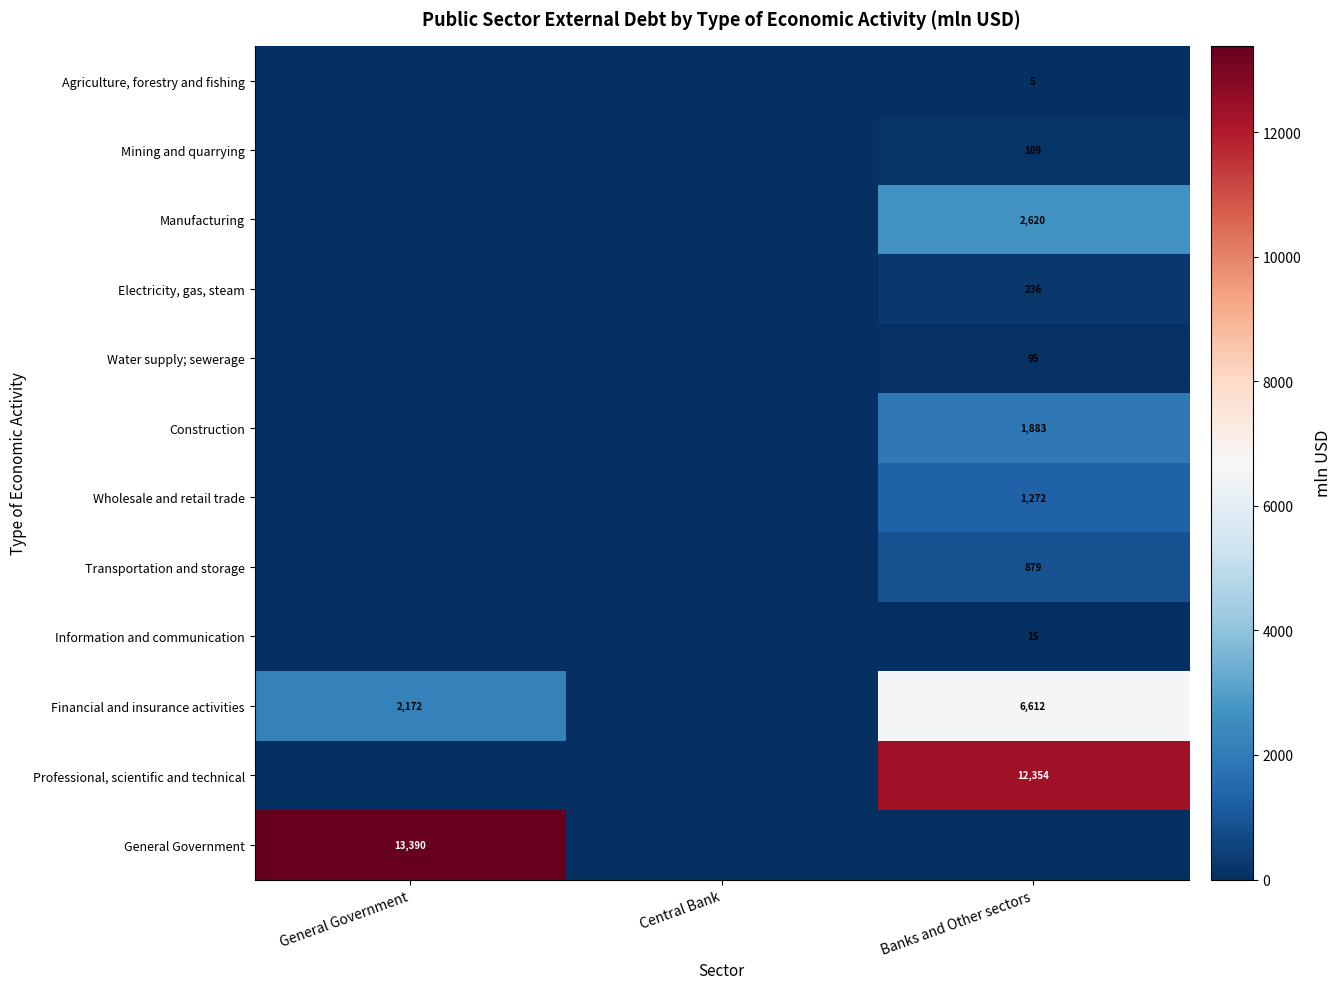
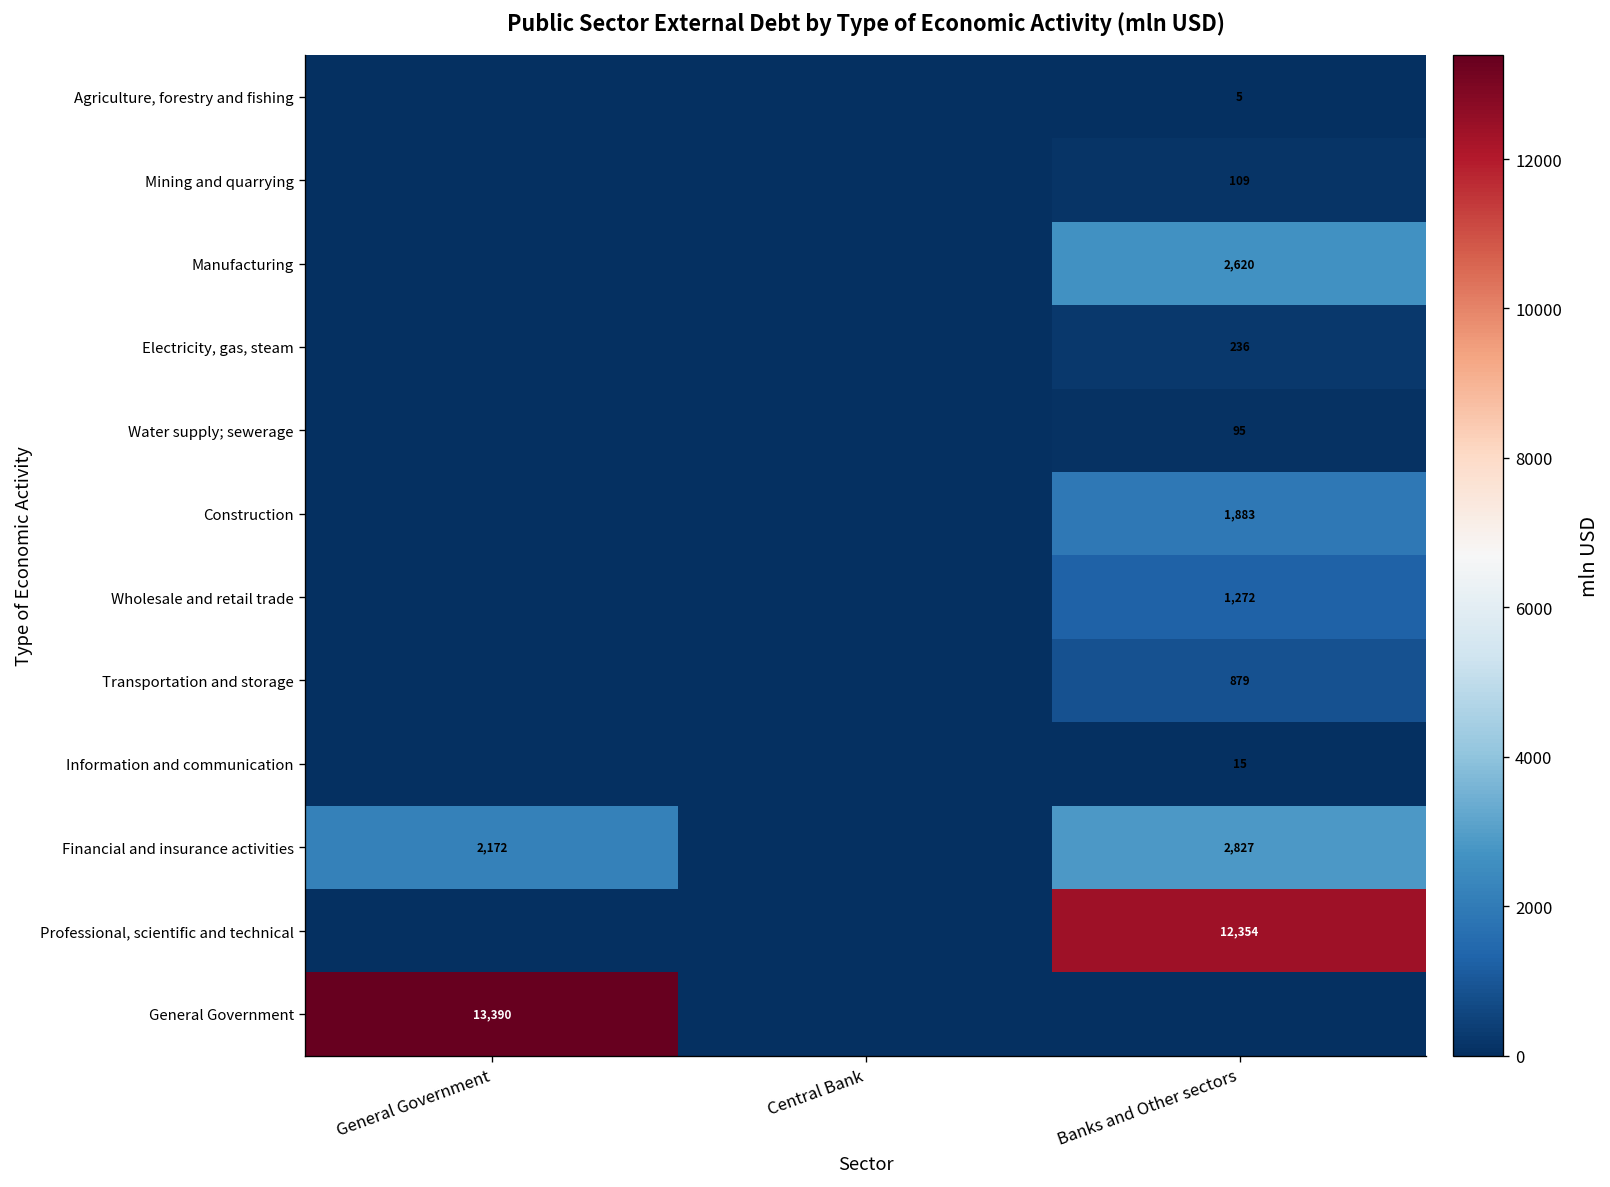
Financial and insurance activities, Banks and Other sectors: 6,612 -> 2,827
